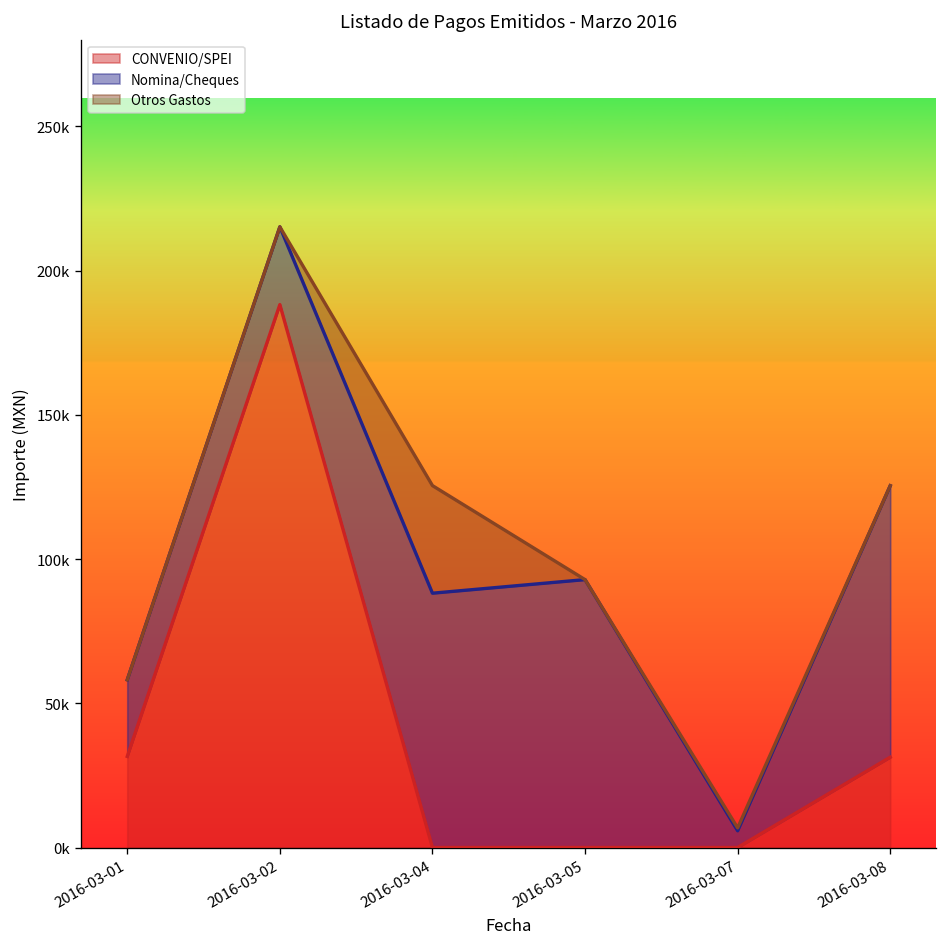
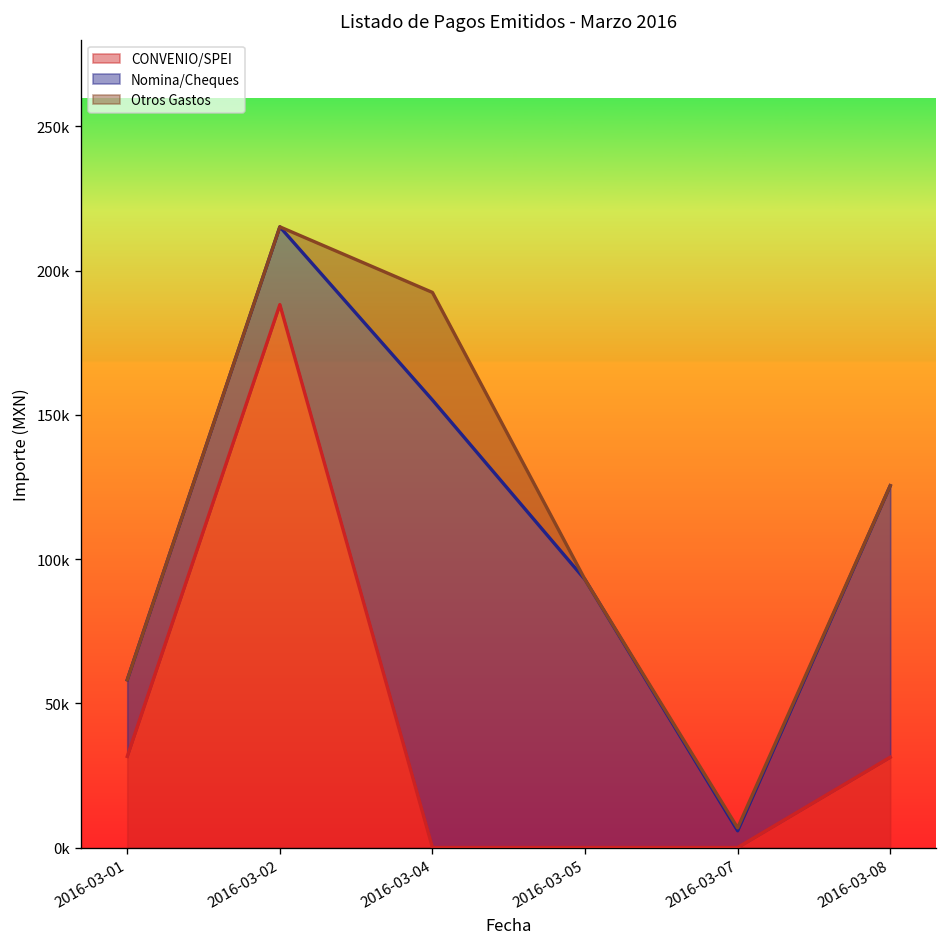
Nomina/Cheques, 2016-03-04: 88000 -> 155000
